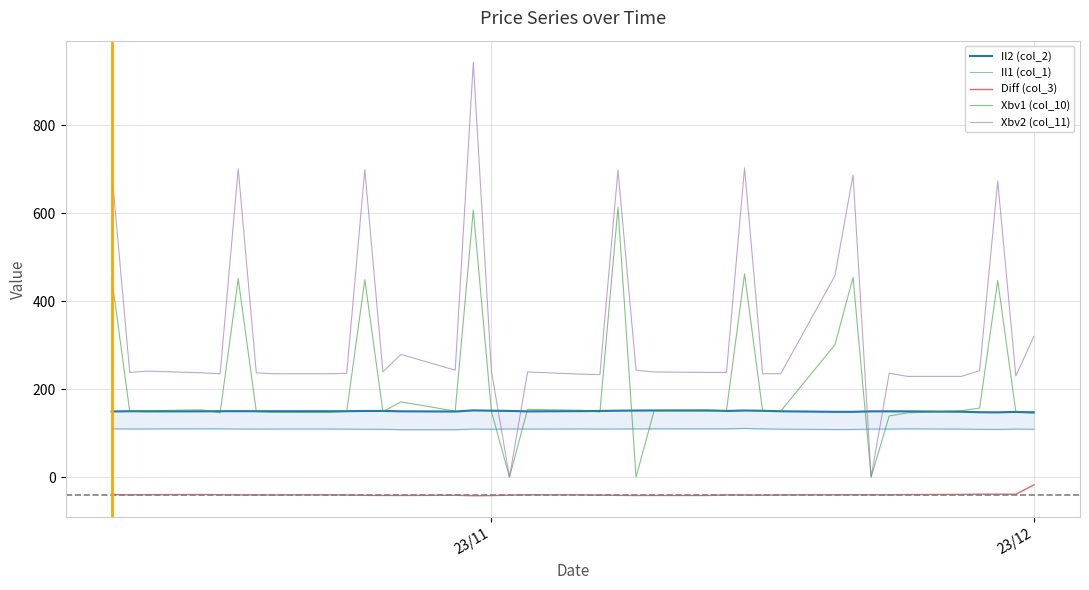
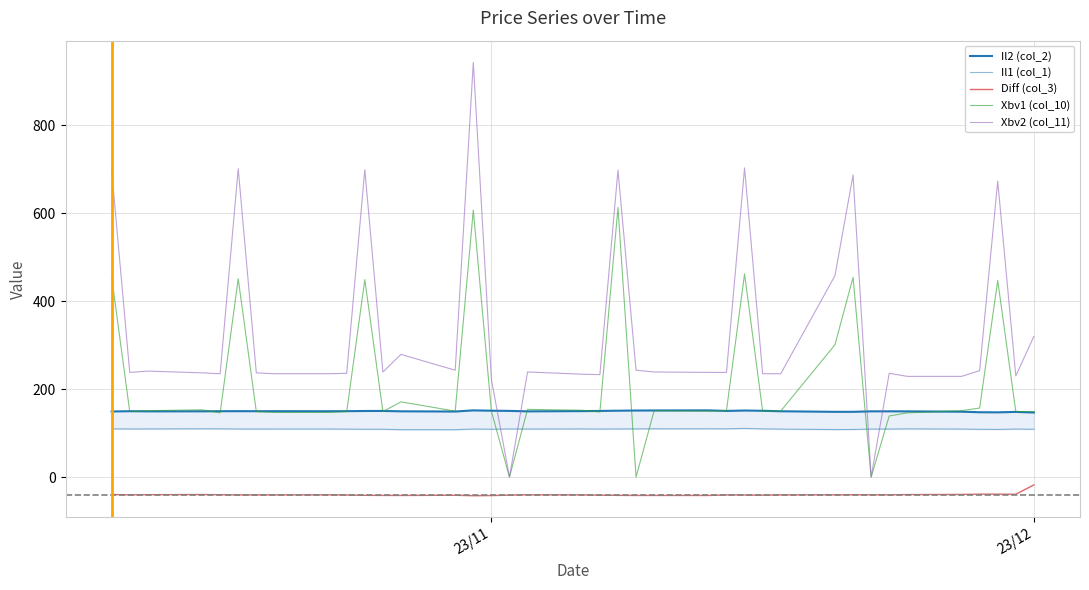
Xbv2 (col_11), 23/11: 240 -> 220
